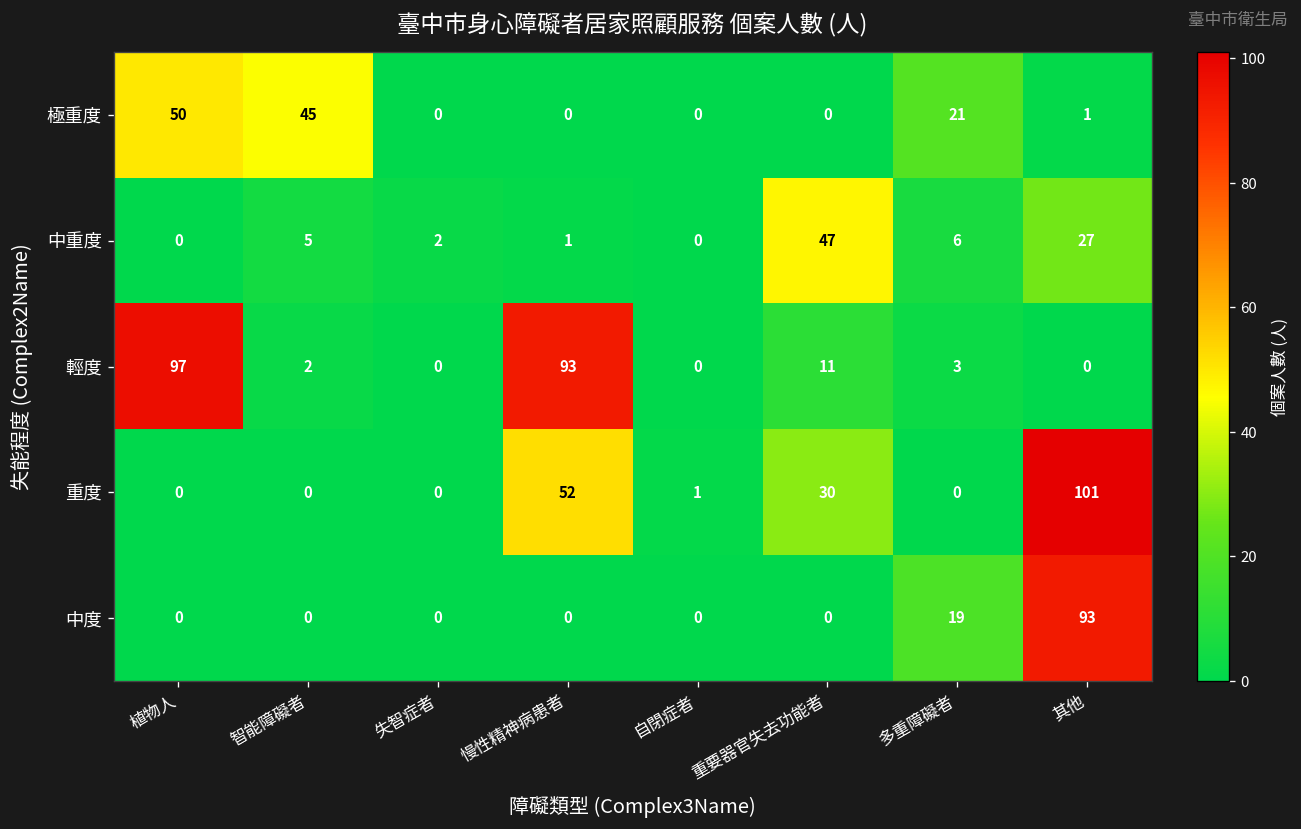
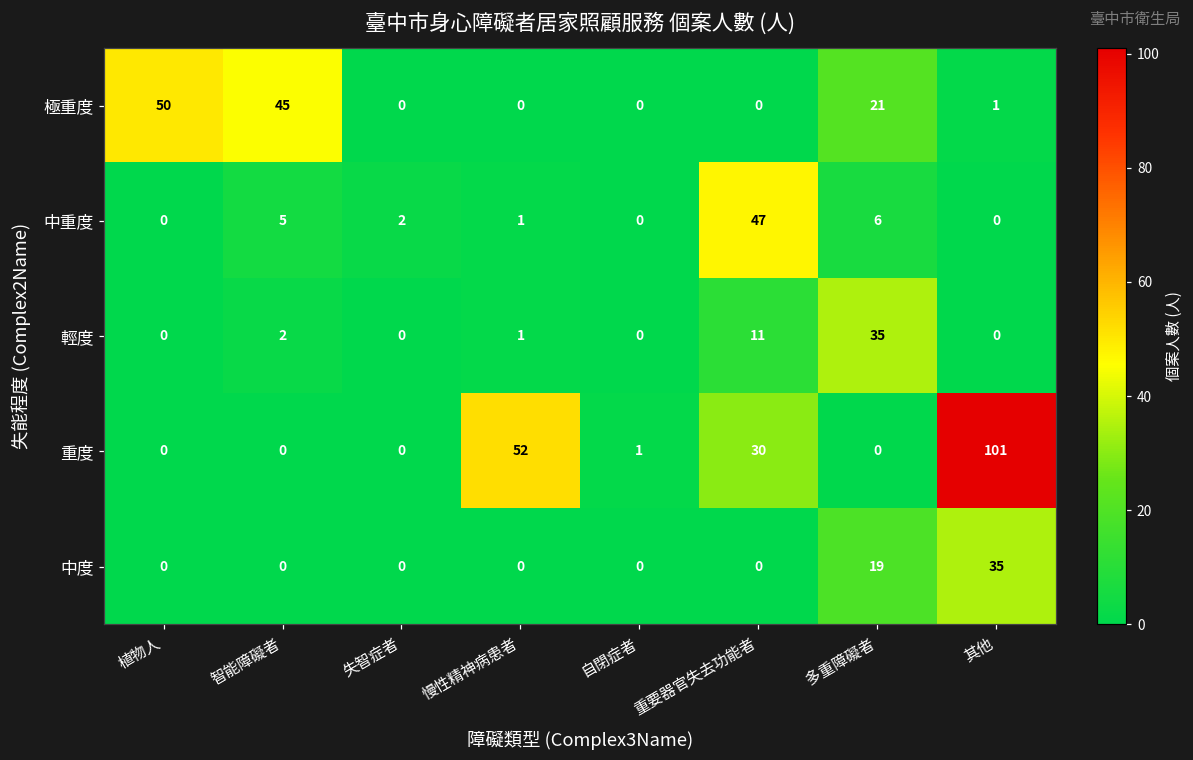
中重度, 其他: 27 -> 0
輕度, 植物人: 97 -> 0
輕度, 慢性精神病患者: 93 -> 1
輕度, 多重障礙者: 3 -> 35
中度, 其他: 93 -> 35
